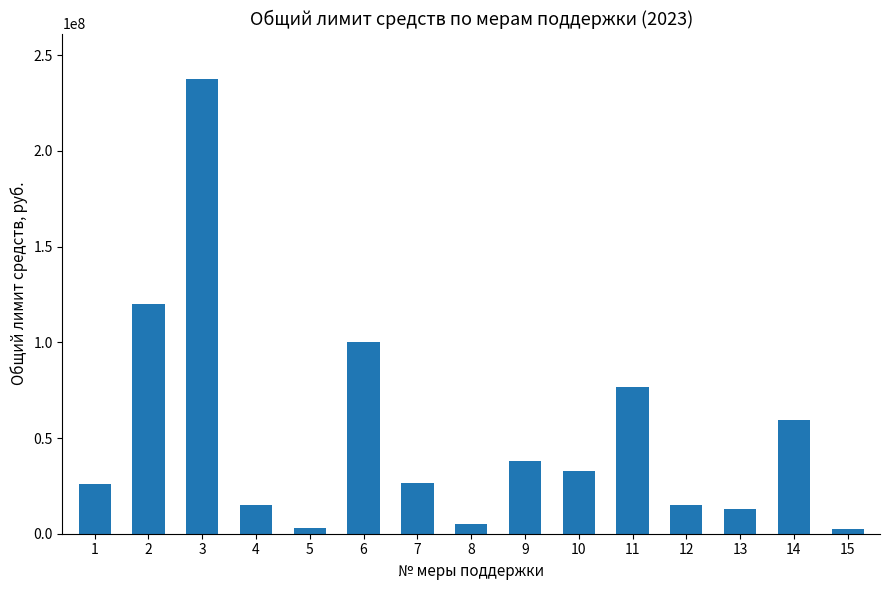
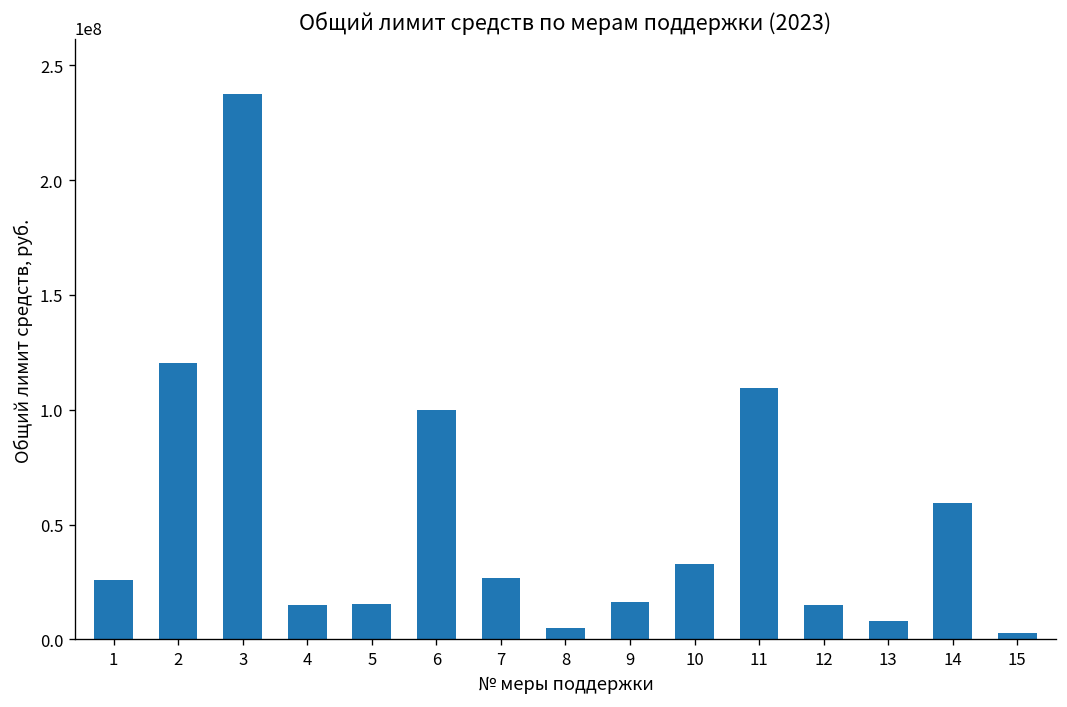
5: 3000000 -> 16000000
9: 38000000 -> 16000000
11: 77000000 -> 110000000
13: 13000000 -> 8000000
